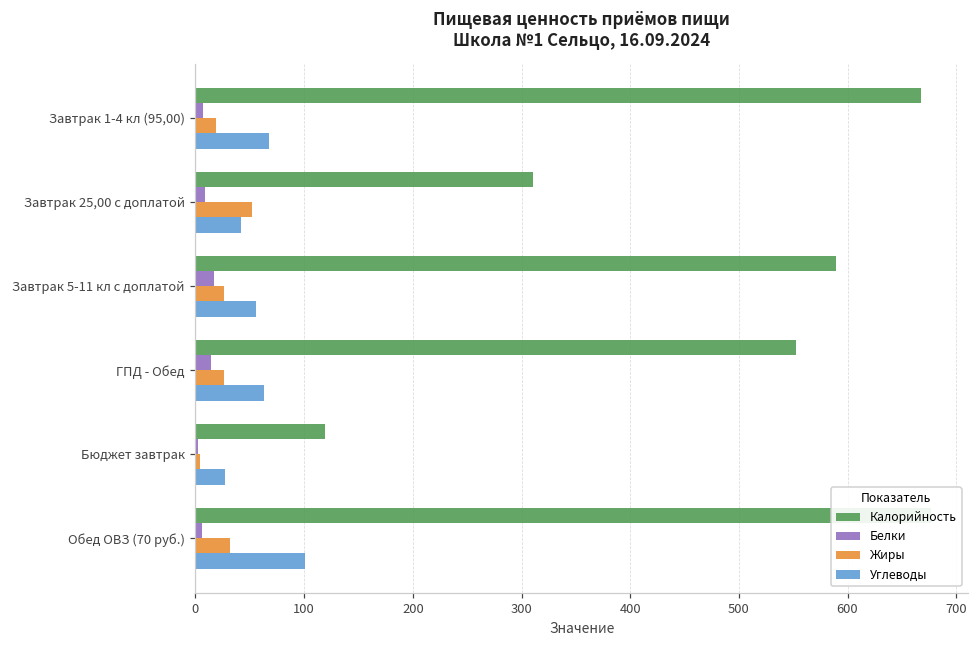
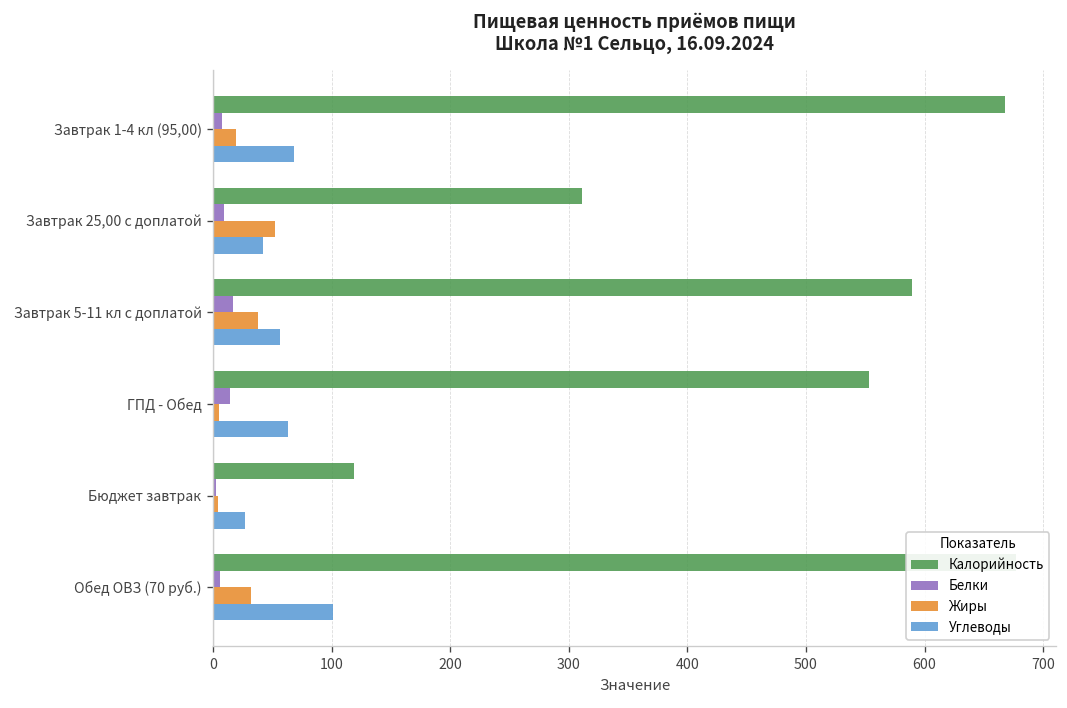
Жиры, Завтрак 5-11 кл с доплатой: 30 -> 40
Жиры, ГПД - Обед: 30 -> 10
